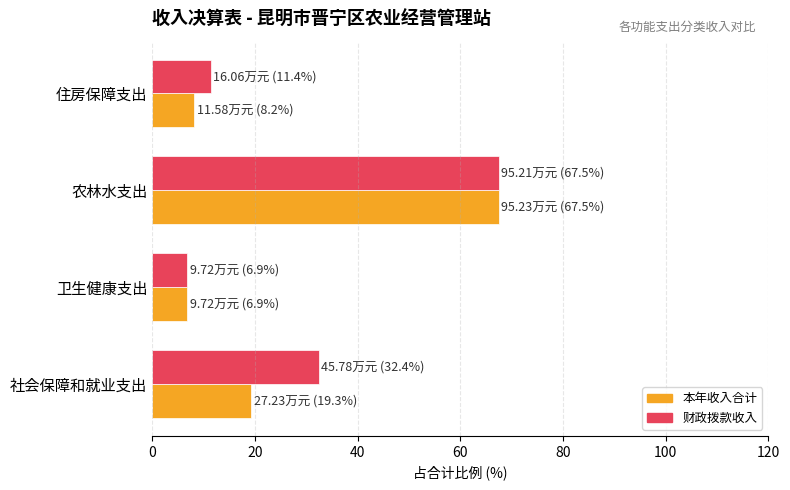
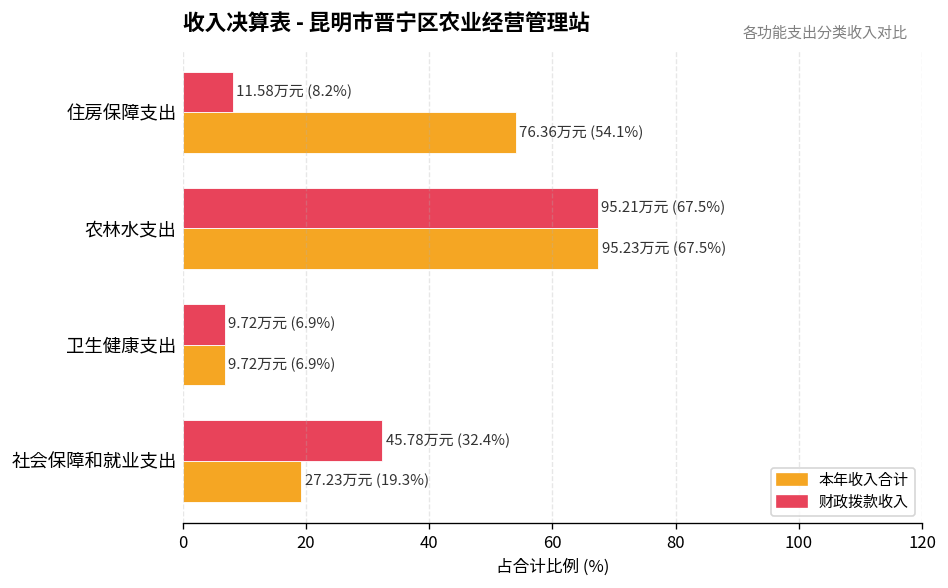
财政拨款收入, 住房保障支出: 16.06万元 (11.4%) -> 11.58万元 (8.2%)
本年收入合计, 住房保障支出: 11.58万元 (8.2%) -> 76.36万元 (54.1%)
